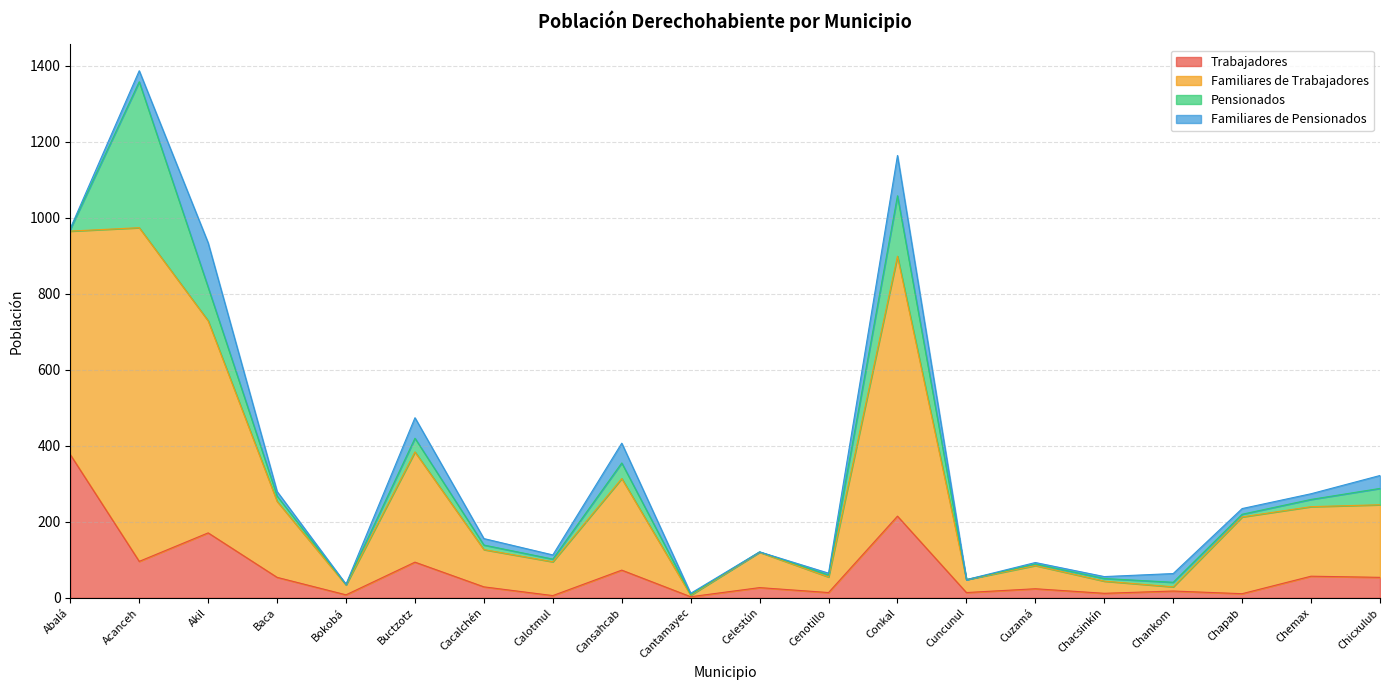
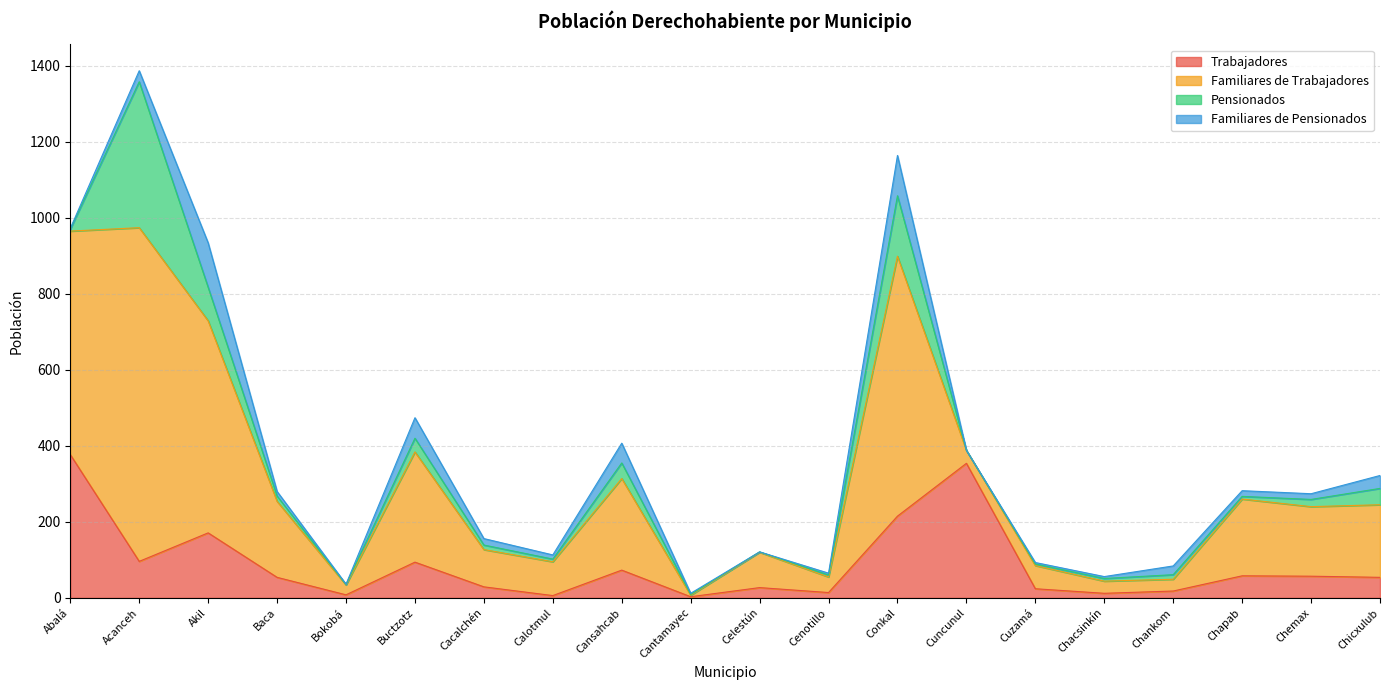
Trabajadores, Cuncunul: 10 -> 350
Familiares de Trabajadores, Chankom: 10 -> 30
Trabajadores, Chapab: 10 -> 60
